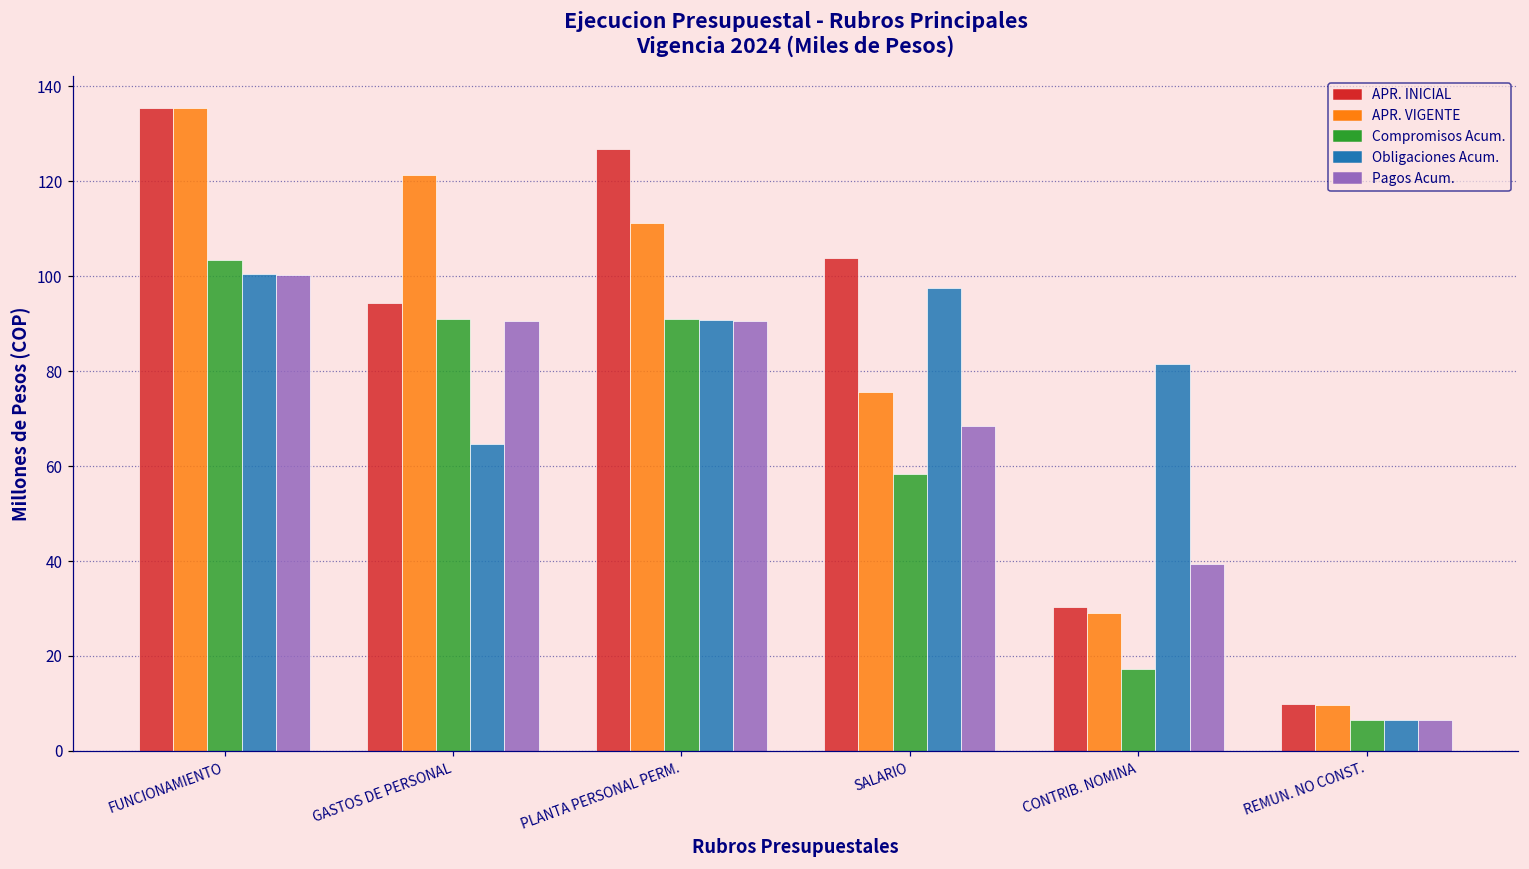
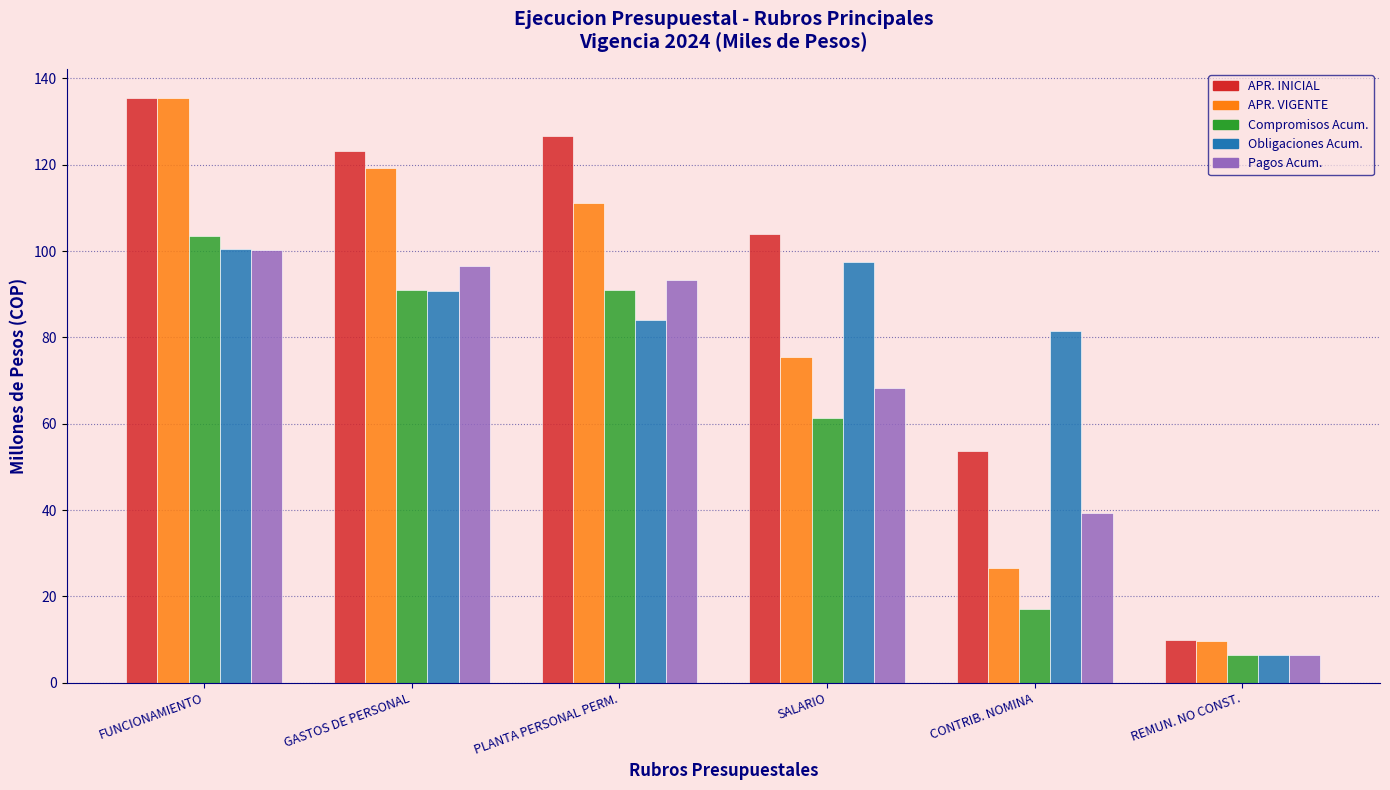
APR. INICIAL, GASTOS DE PERSONAL: 94 -> 123
APR. VIGENTE, GASTOS DE PERSONAL: 121 -> 119
Obligaciones Acum., GASTOS DE PERSONAL: 65 -> 91
Pagos Acum., GASTOS DE PERSONAL: 91 -> 97
Obligaciones Acum., PLANTA PERSONAL PERM.: 91 -> 84
Pagos Acum., PLANTA PERSONAL PERM.: 91 -> 93
Compromisos Acum., SALARIO: 58 -> 61
APR. INICIAL, CONTRIB. NOMINA: 30 -> 54
APR. VIGENTE, CONTRIB. NOMINA: 29 -> 27
